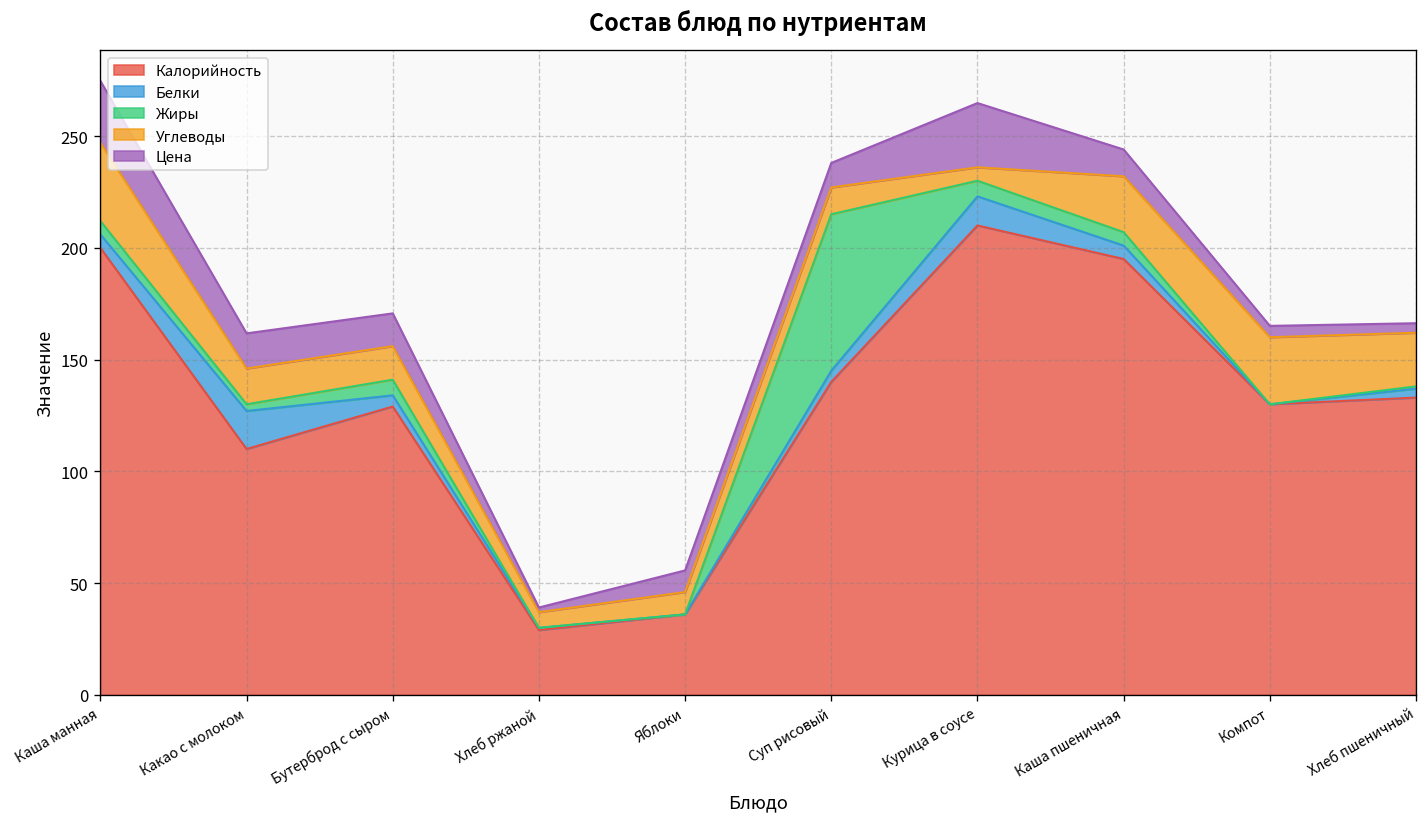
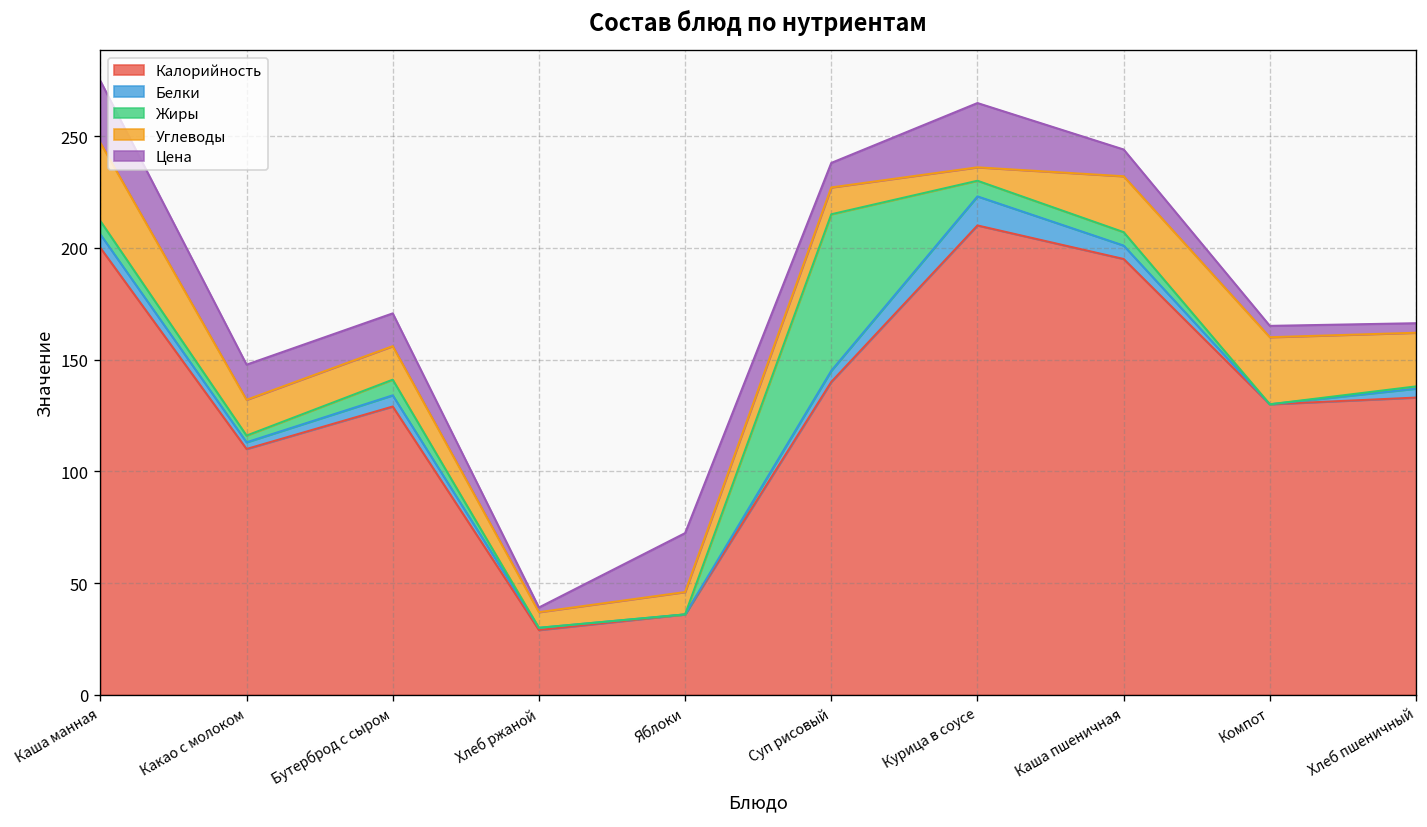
Белки, Какао с молоком: 17 -> 3
Цена, Яблоки: 10 -> 26
